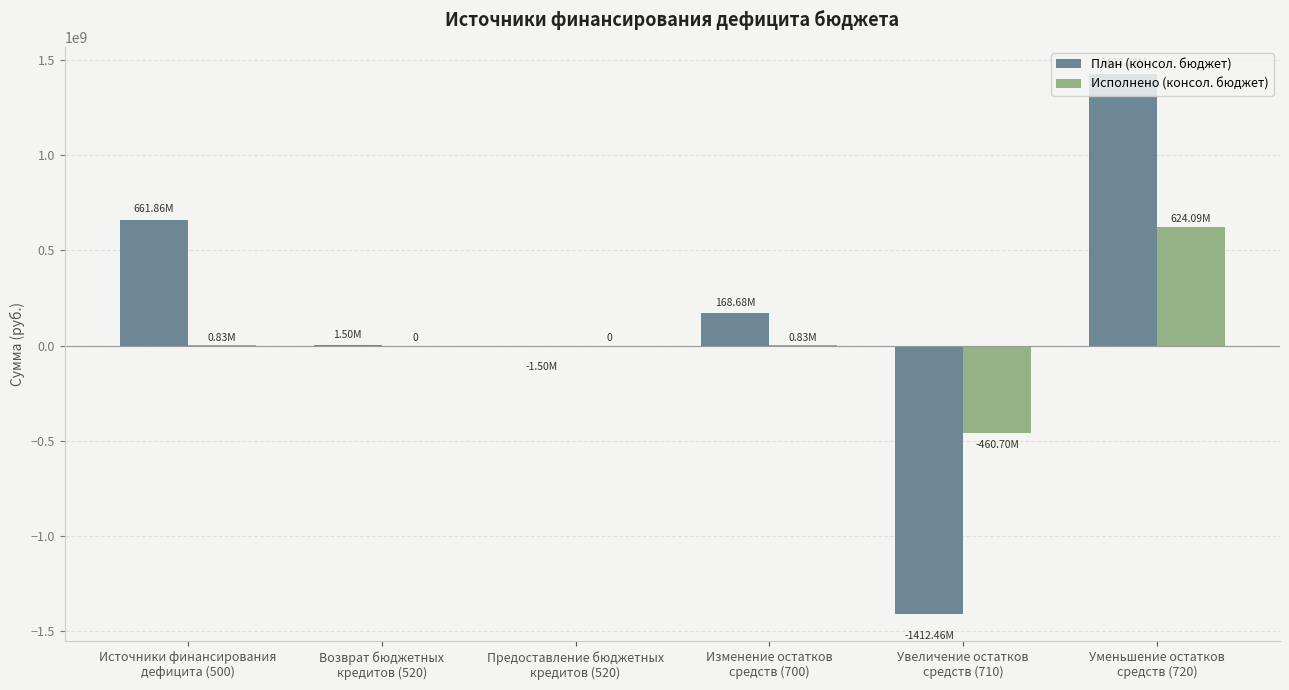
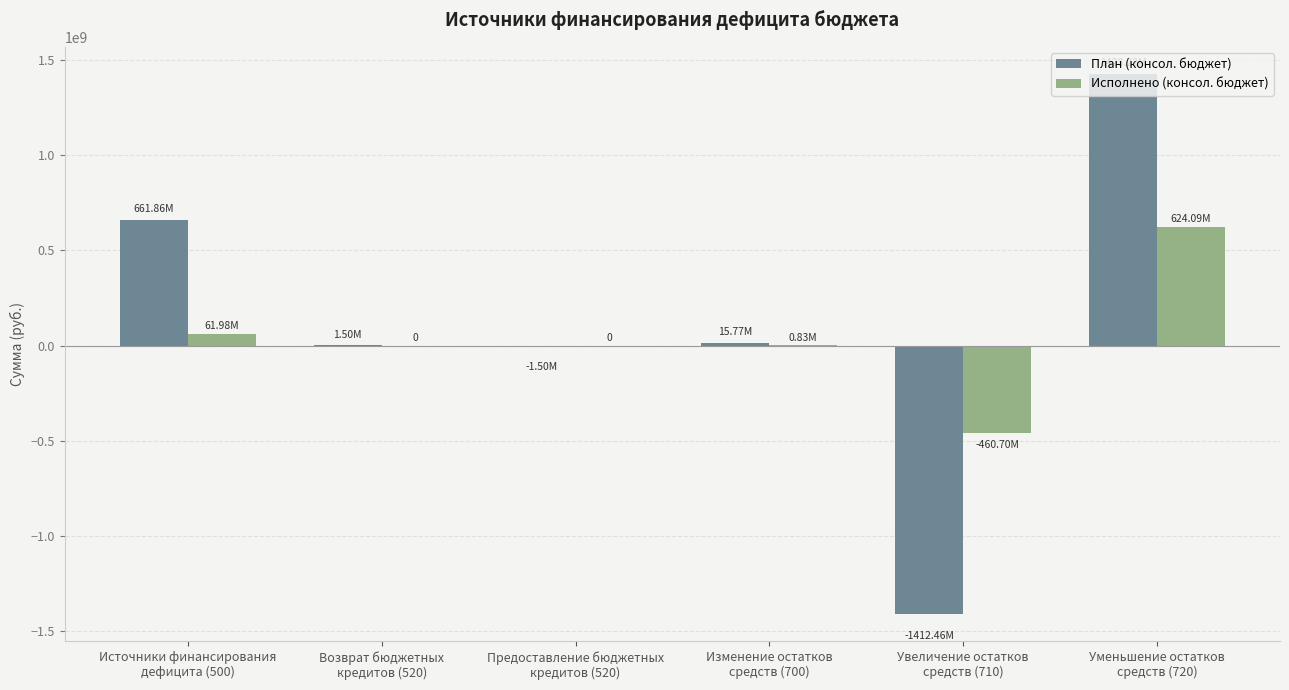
Исполнено (консол. бюджет), Источники финансирования дефицита (500): 0.83M -> 61.98M
План (консол. бюджет), Изменение остатков средств (700): 168.68M -> 15.77M
